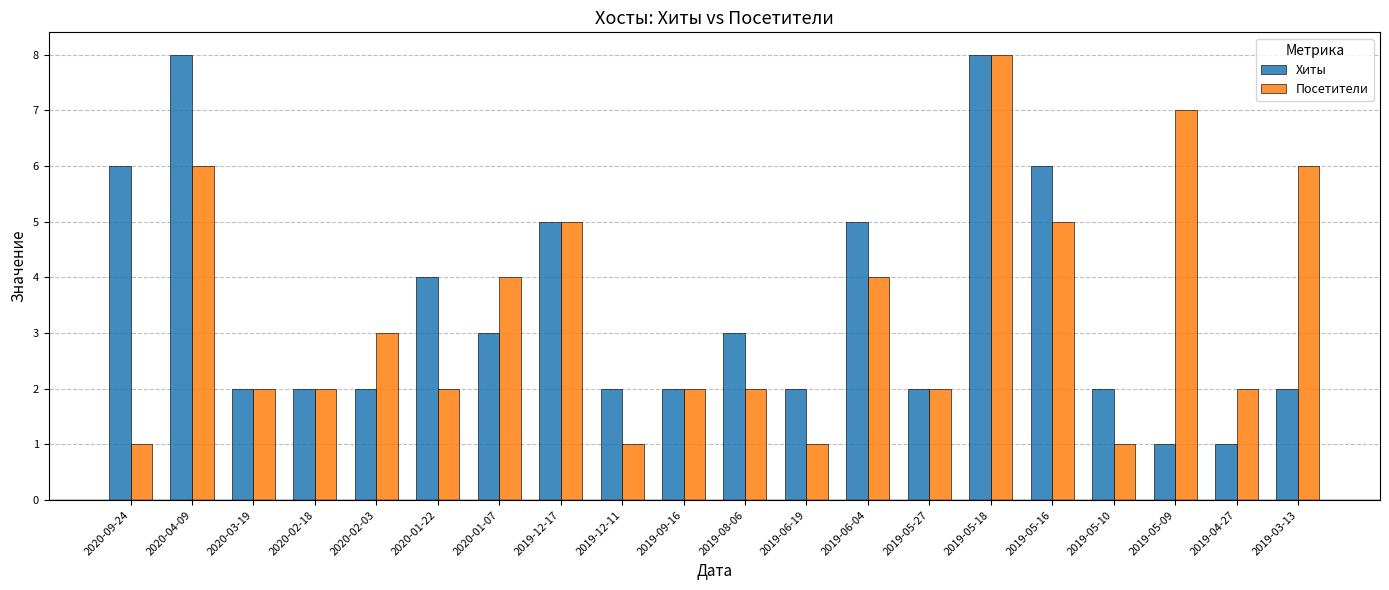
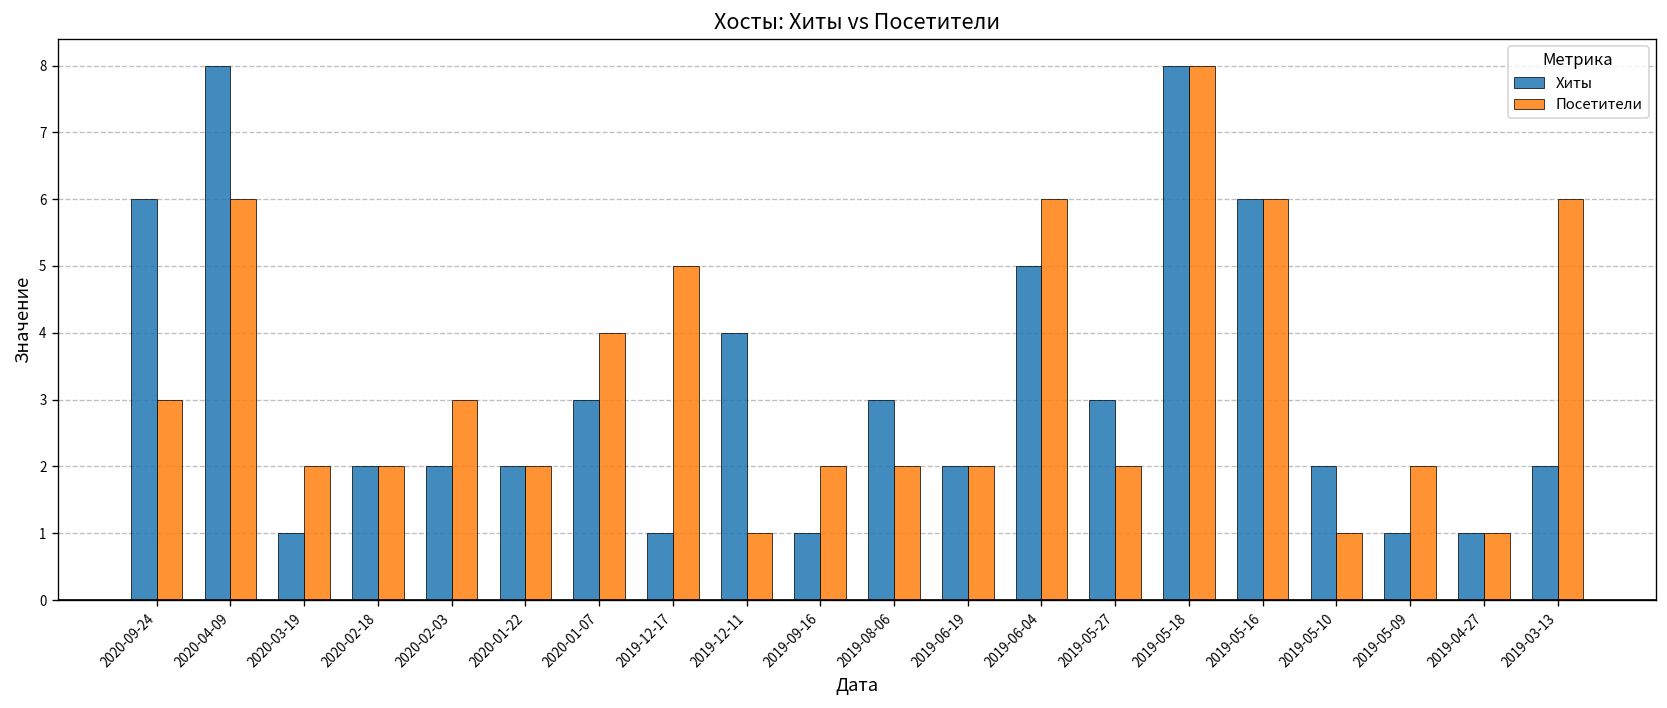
Посетители, 2020-09-24: 1 -> 3
Хиты, 2020-03-19: 2 -> 1
Хиты, 2020-01-22: 4 -> 2
Хиты, 2019-12-17: 5 -> 1
Хиты, 2019-12-11: 2 -> 4
Хиты, 2019-09-16: 2 -> 1
Посетители, 2019-06-19: 1 -> 2
Посетители, 2019-06-04: 4 -> 6
Хиты, 2019-05-27: 2 -> 3
Посетители, 2019-05-16: 5 -> 6
Посетители, 2019-05-09: 7 -> 2
Посетители, 2019-04-27: 2 -> 1
